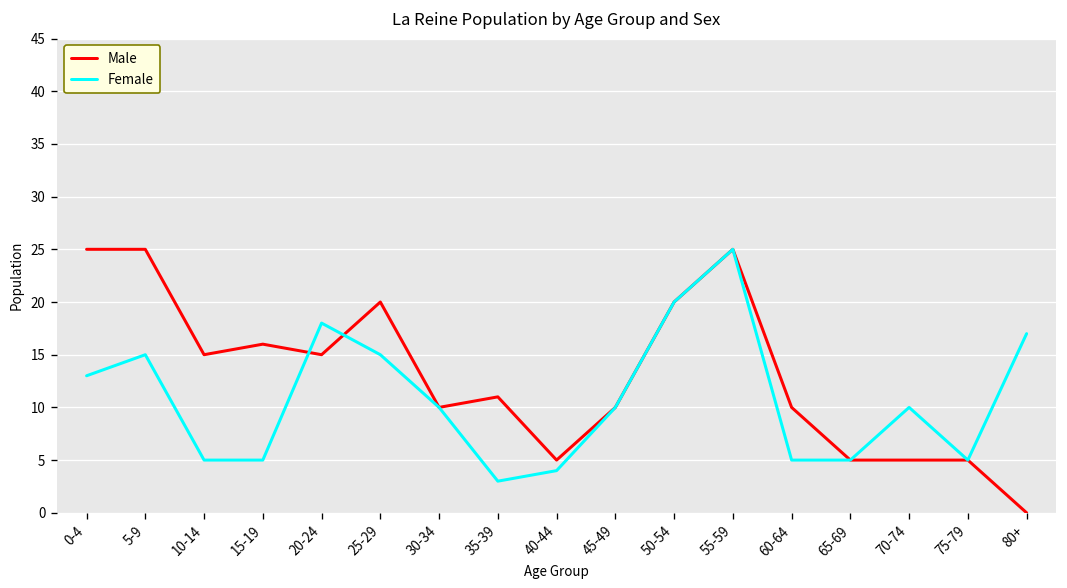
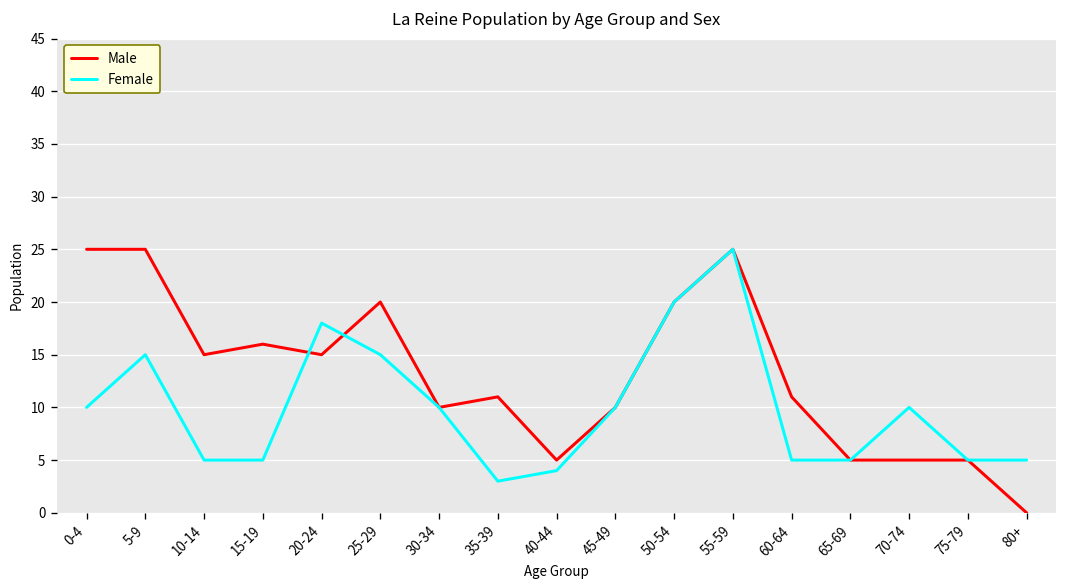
Female, 0-4: 13 -> 10
Male, 60-64: 10 -> 11
Female, 80+: 17 -> 5
